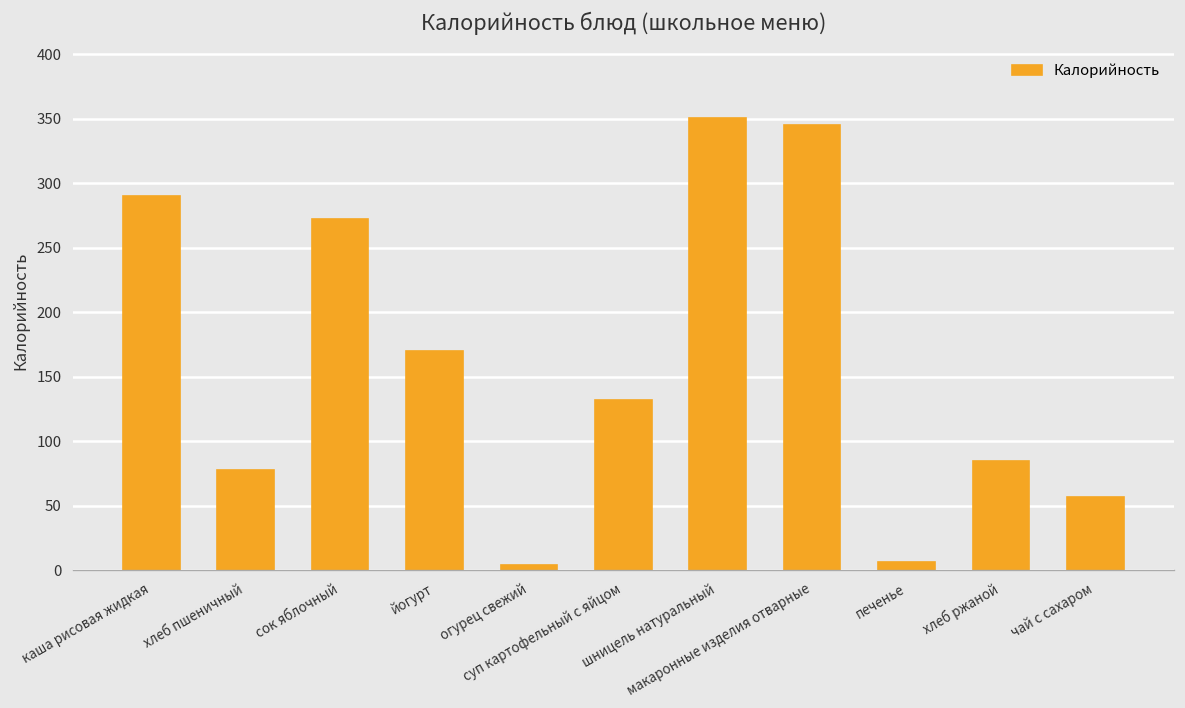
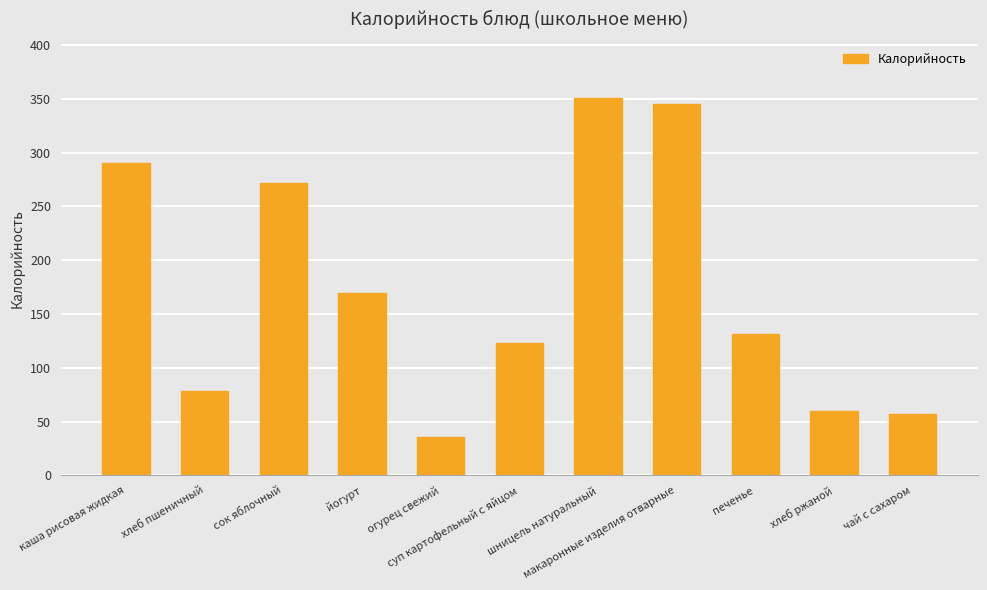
огурец свежий: 5 -> 36
суп картофельный с яйцом: 132 -> 123
печенье: 6 -> 131
хлеб ржаной: 85 -> 60
